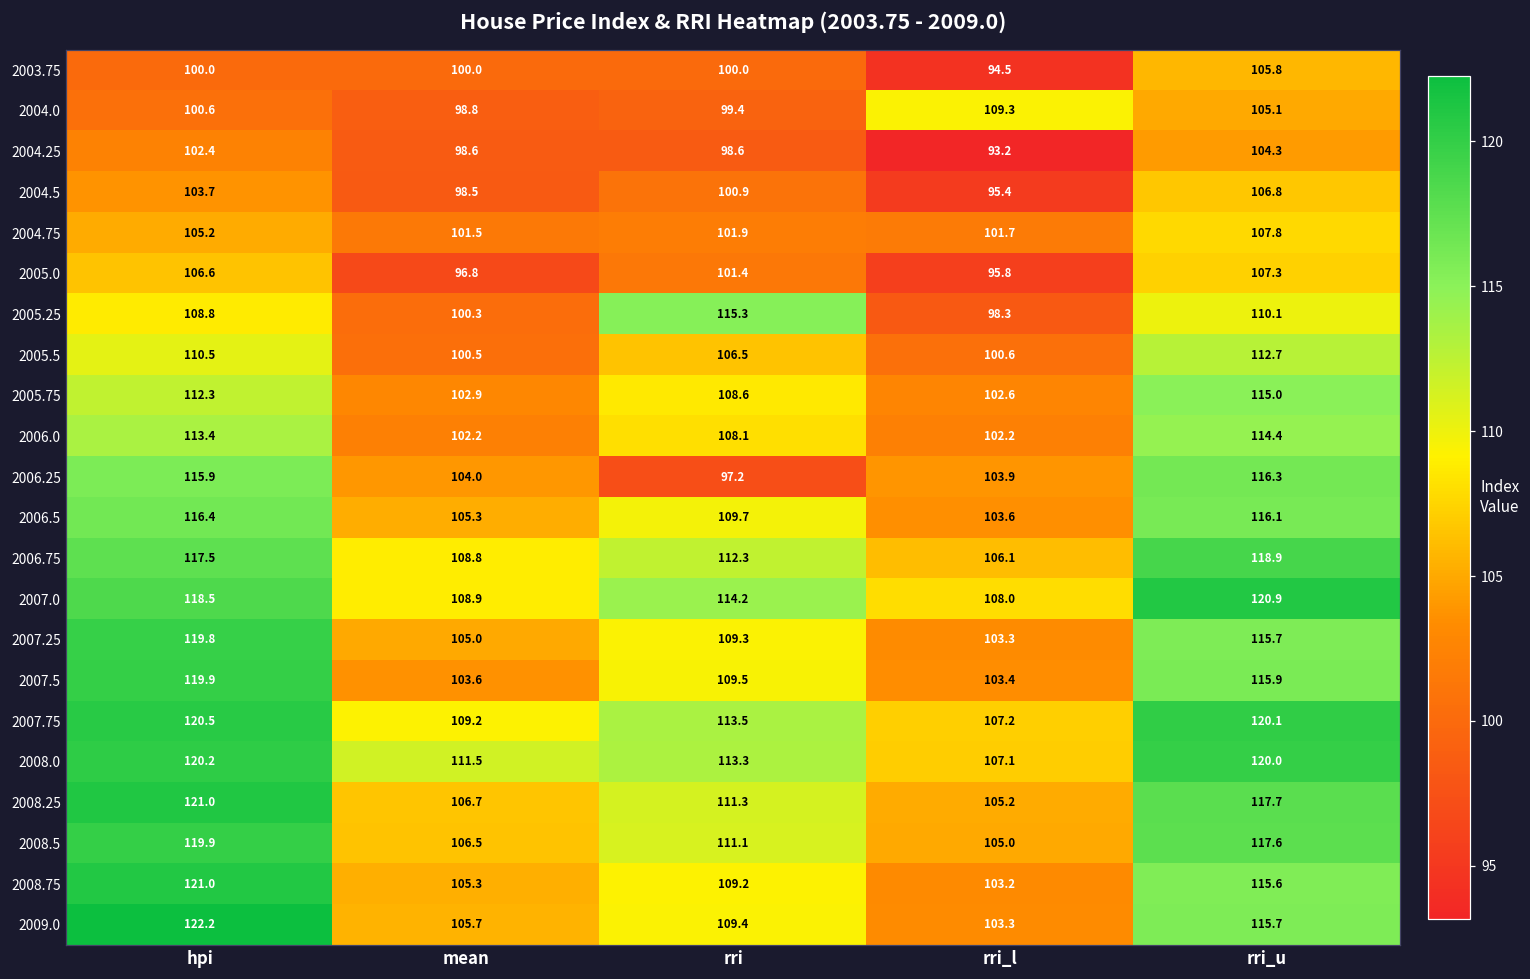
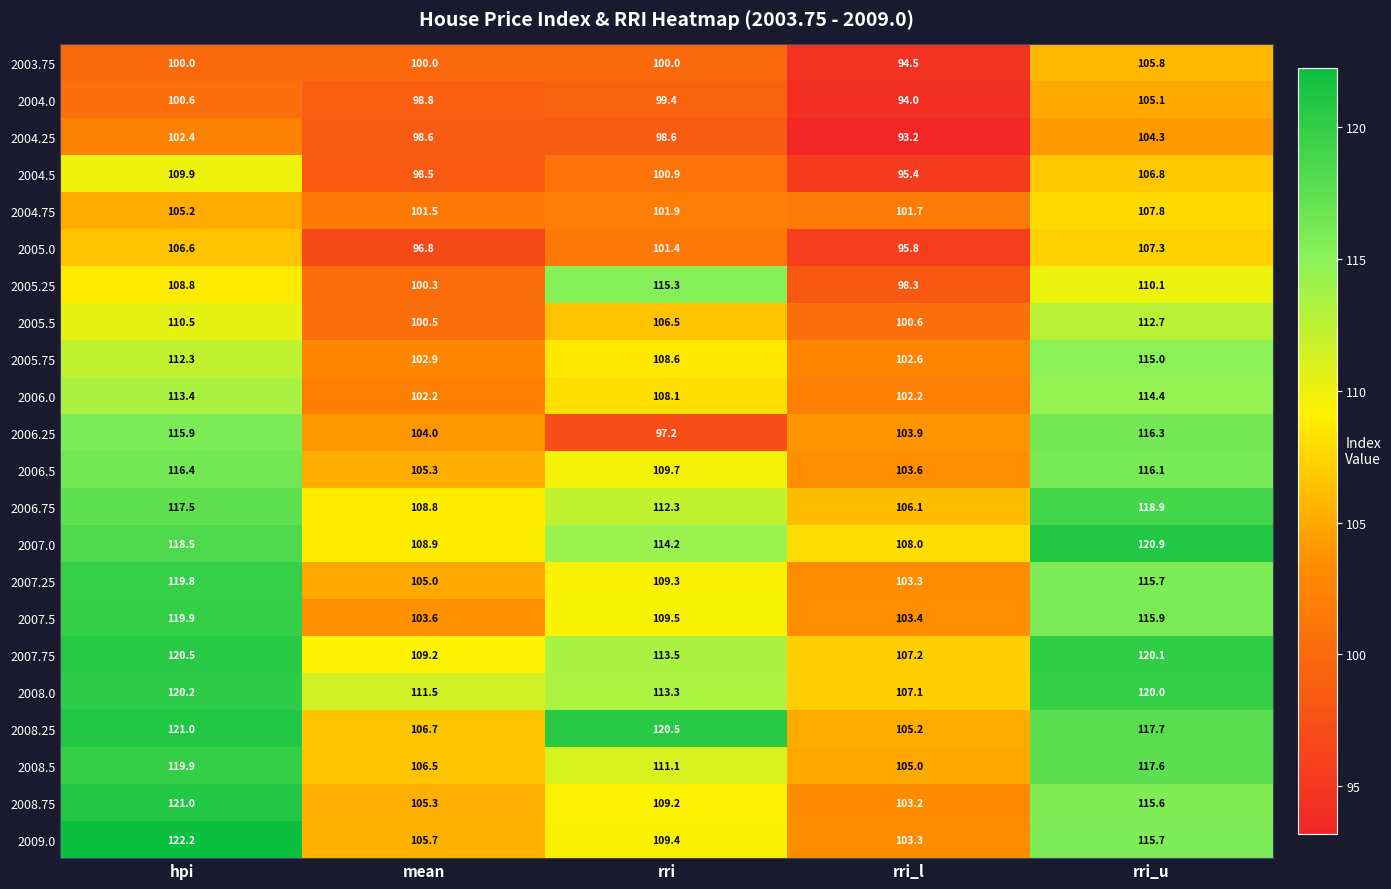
2004.0, rri_l: 109.3 -> 94.0
2004.5, hpi: 103.7 -> 109.9
2008.25, rri: 111.3 -> 120.5
